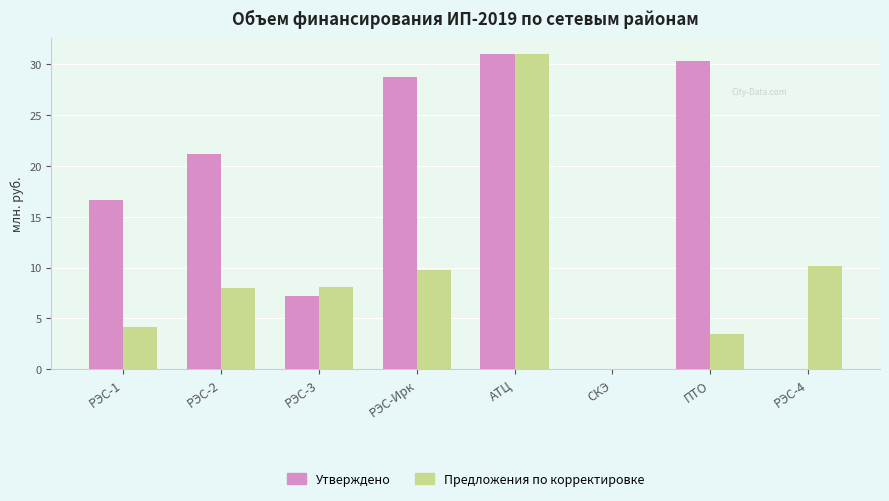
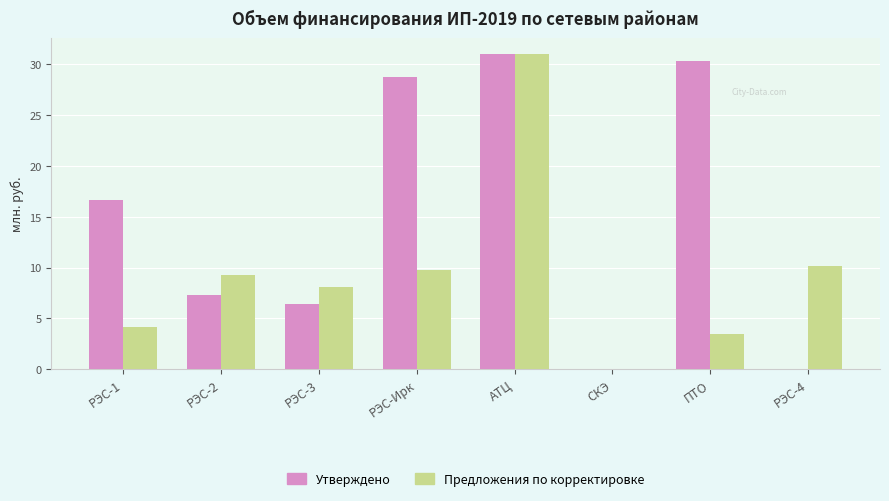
Утверждено, РЭС-2: 21.1 -> 7.3
Предложения по корректировке, РЭС-2: 8.0 -> 9.3
Утверждено, РЭС-3: 7.2 -> 6.4
